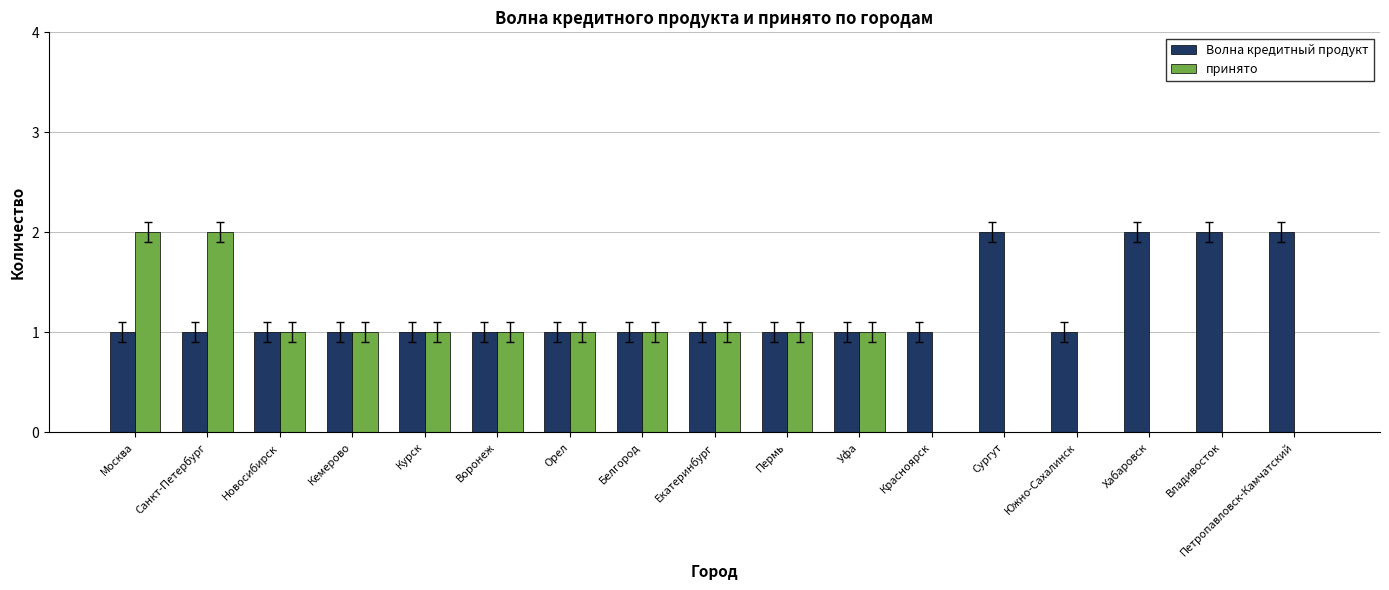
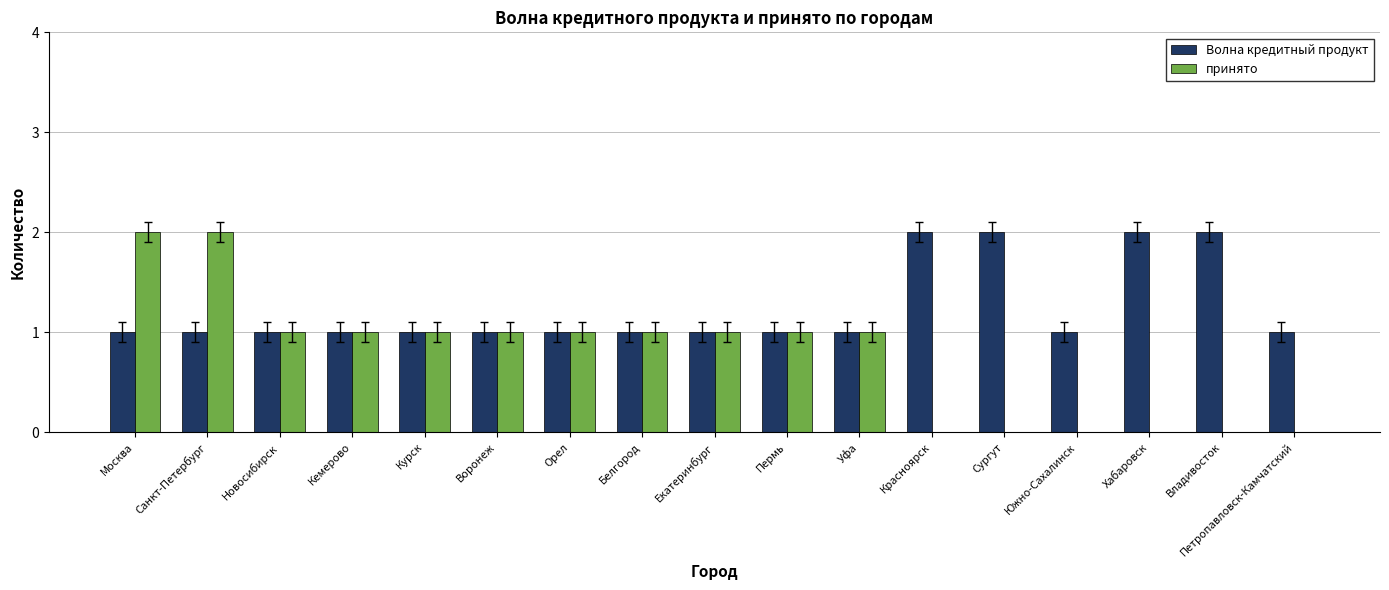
Волна кредитный продукт, Красноярск: 1 -> 2
Волна кредитный продукт, Петропавловск-Камчатский: 2 -> 1
